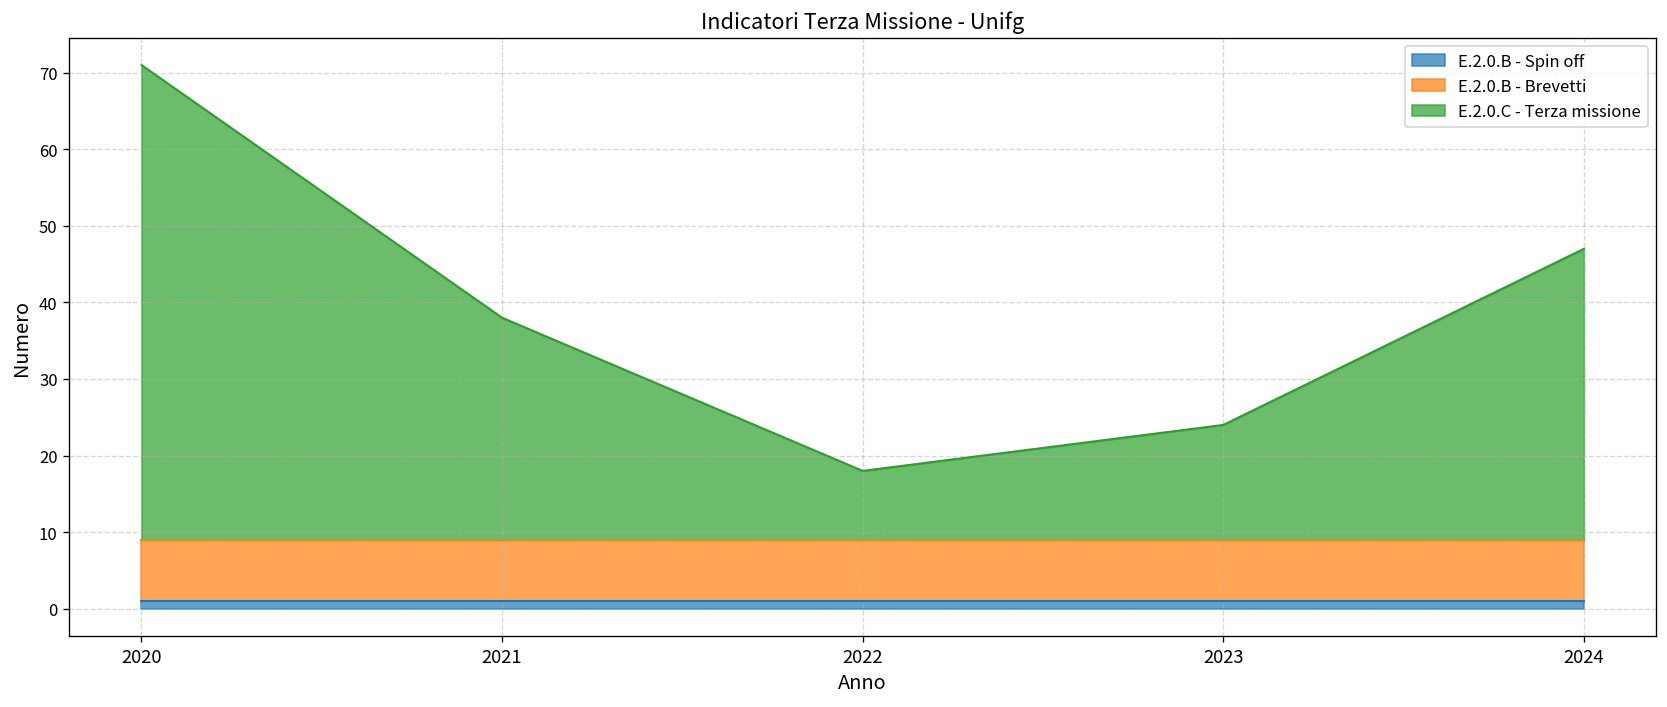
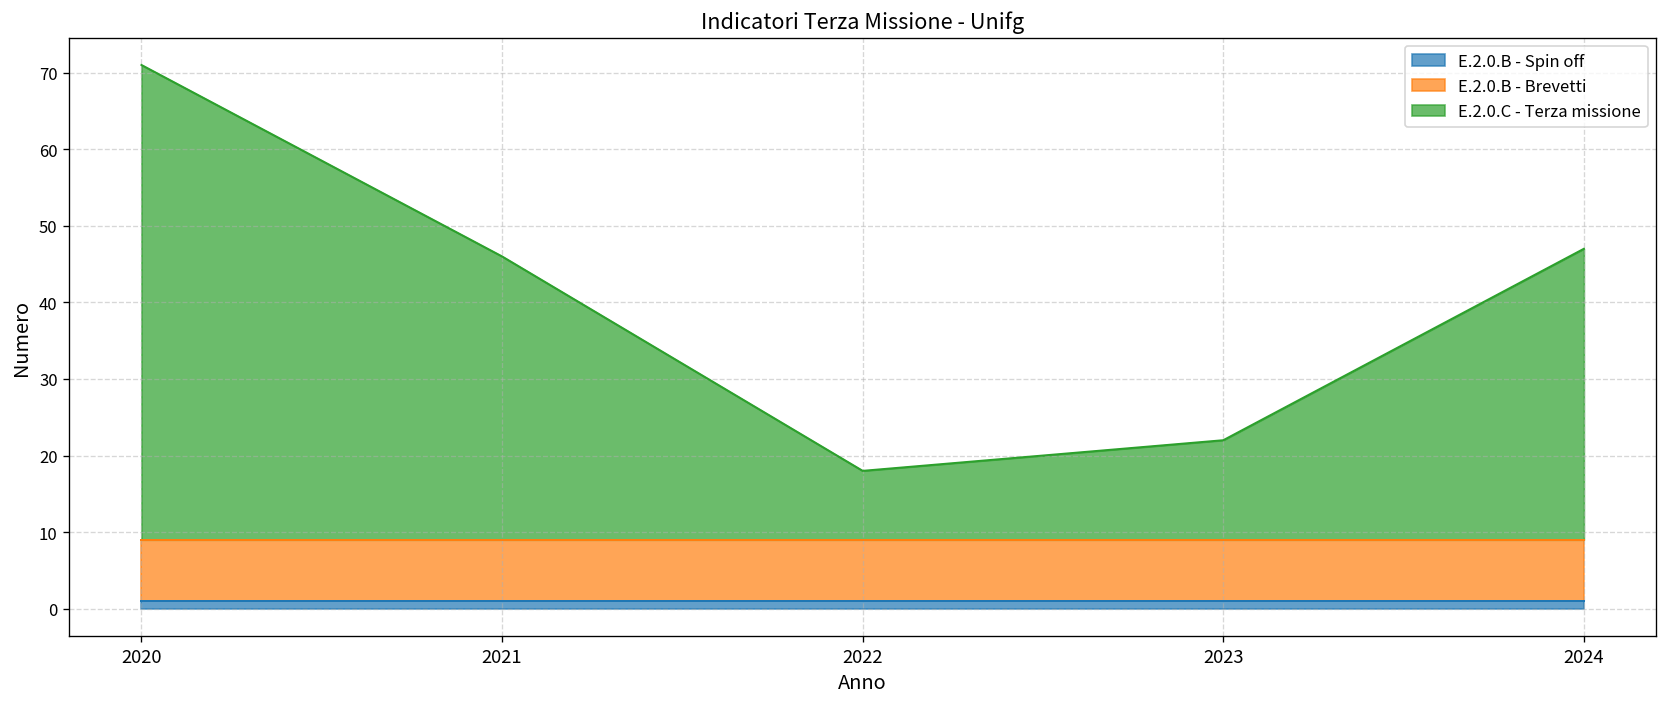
E.2.0.C - Terza missione, 2021: 29 -> 37
E.2.0.C - Terza missione, 2023: 15 -> 13
